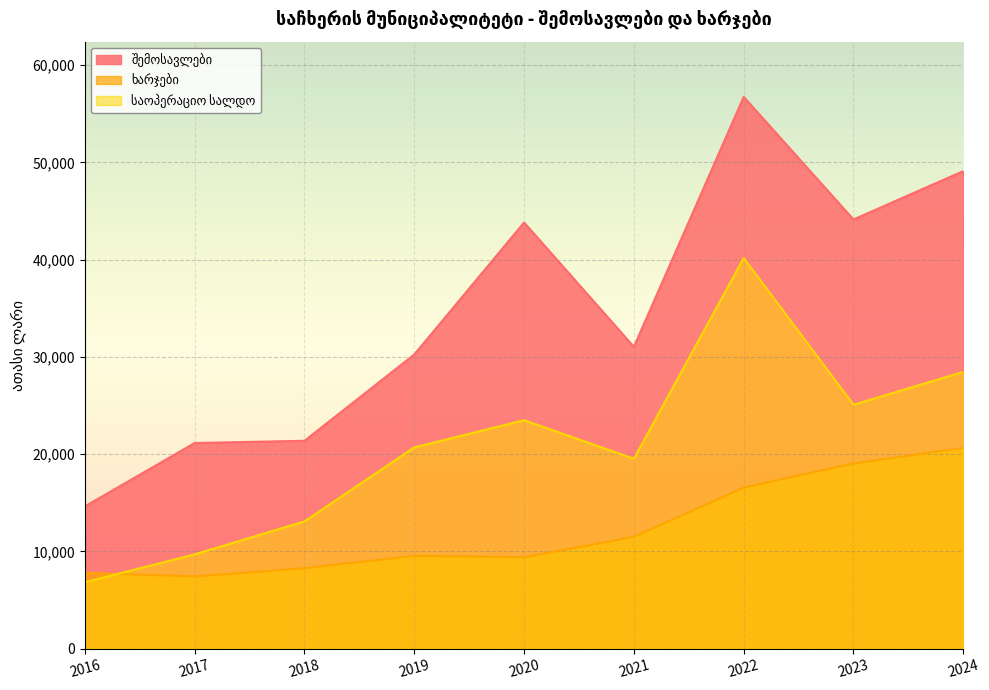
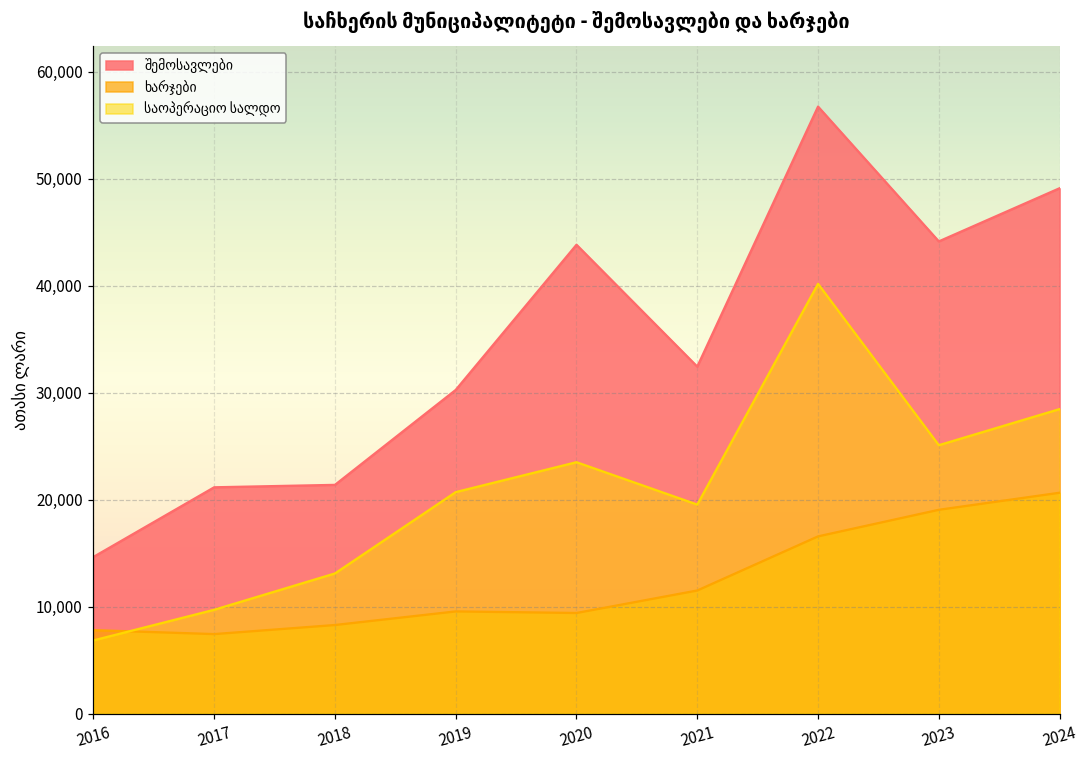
შემოსავლები, 2021: 31,000 -> 32,000
